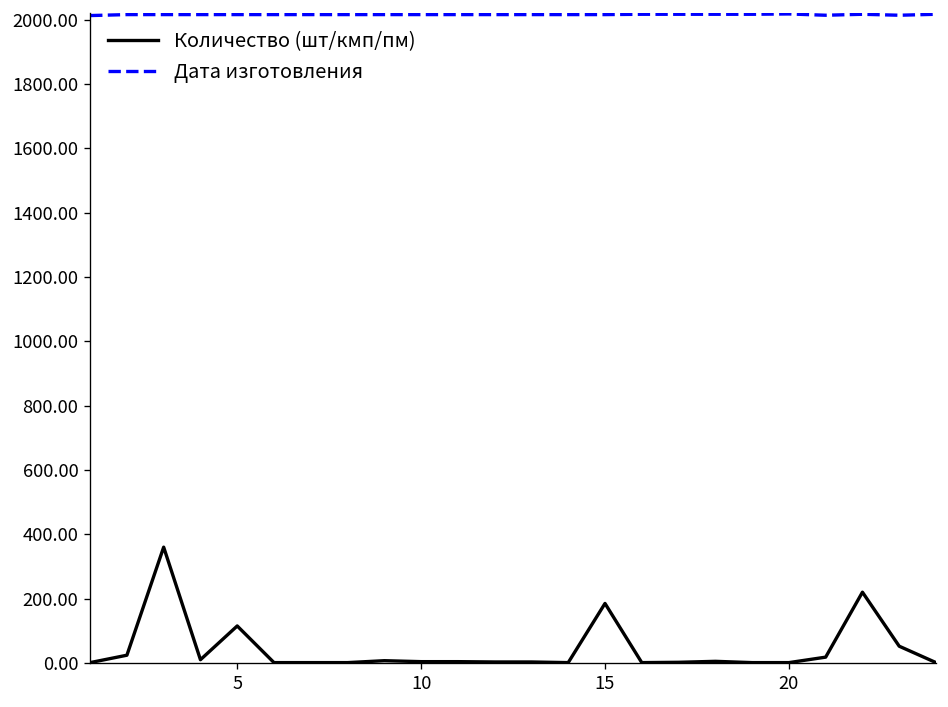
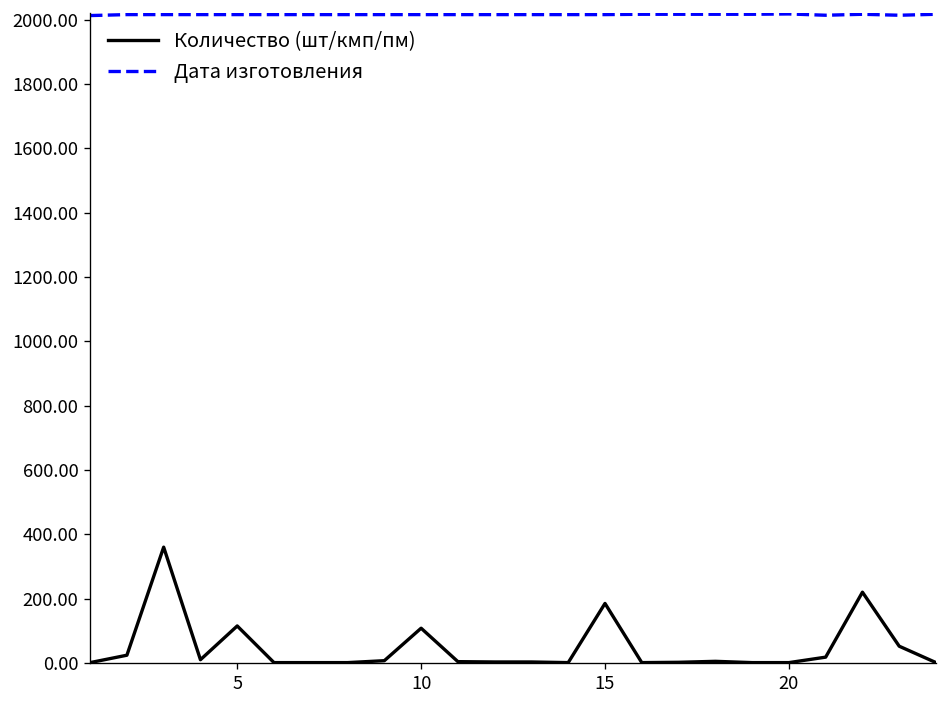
Количество (шт/кмп/пм), 10: 0 -> 110
